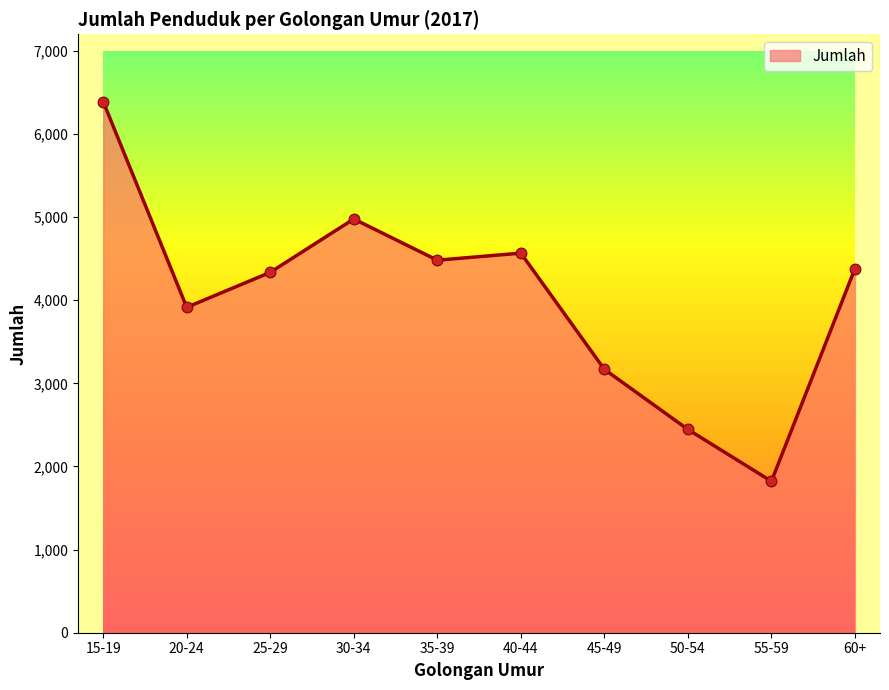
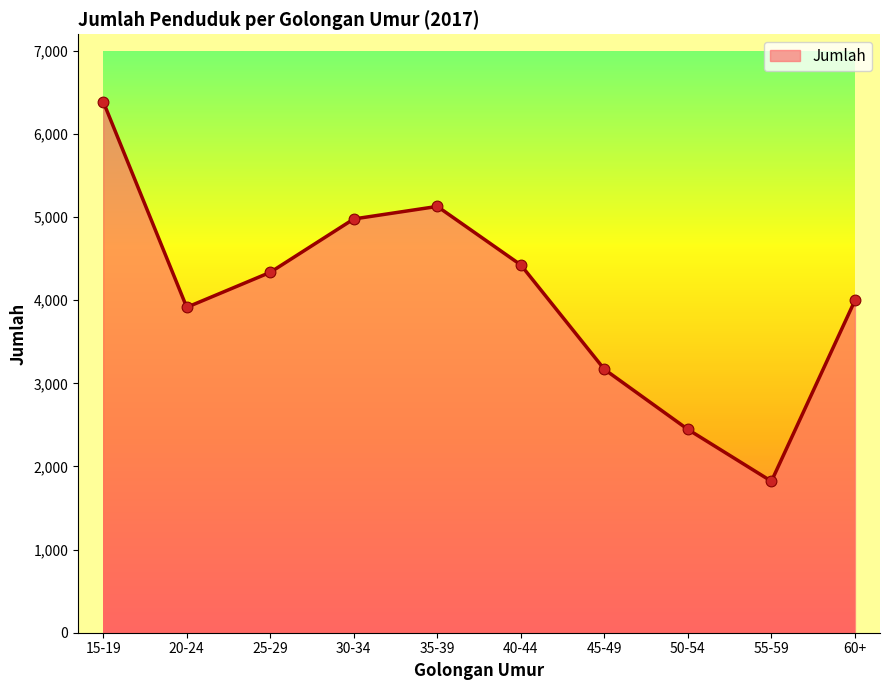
35-39: 4,500 -> 5,100
40-44: 4,600 -> 4,400
60+: 4,400 -> 4,000
